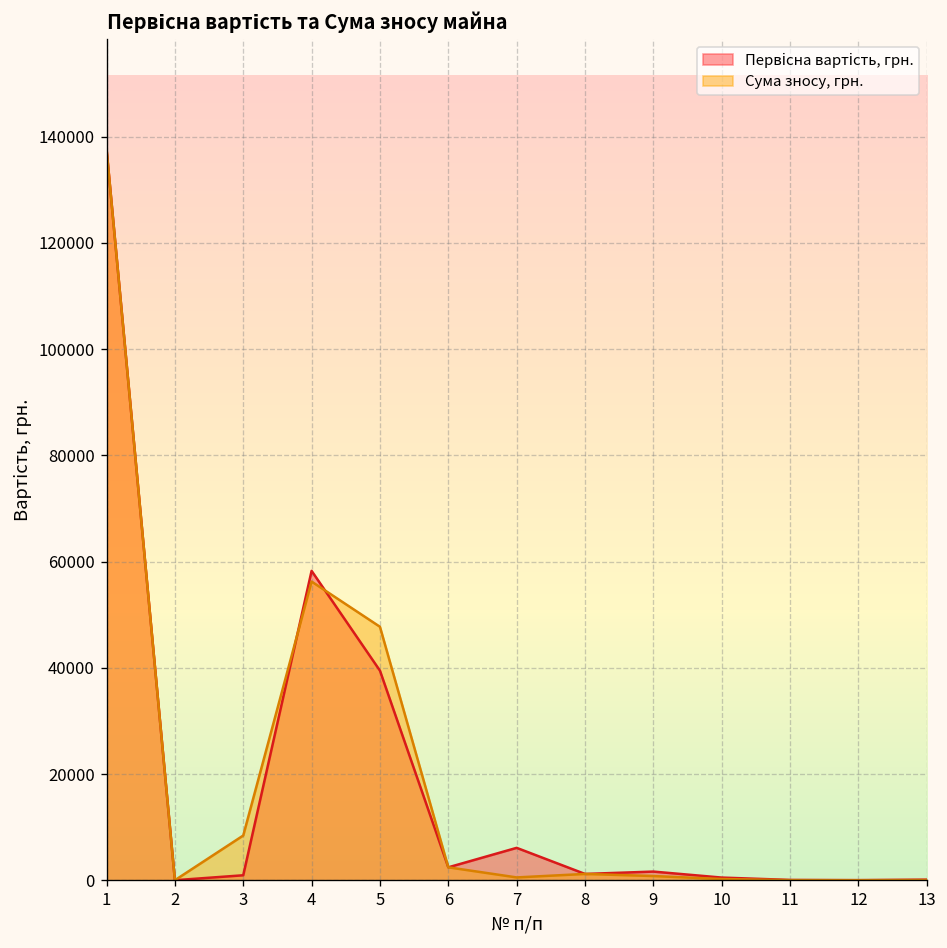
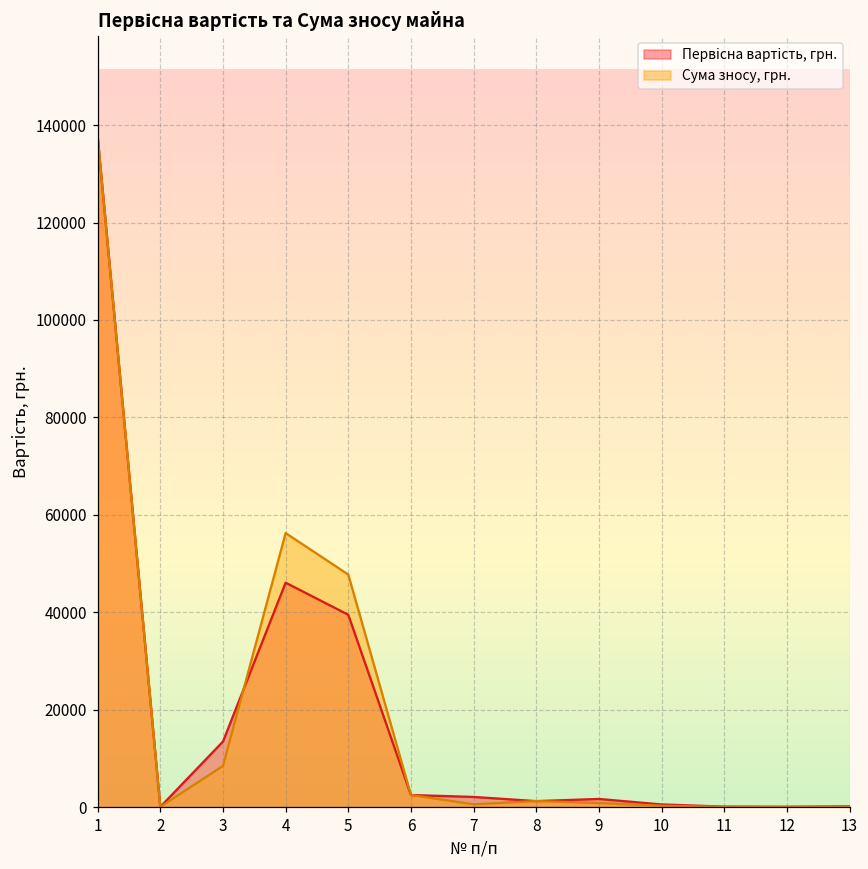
Первісна вартість, грн., 3: 1000 -> 13000
Первісна вартість, грн., 4: 58000 -> 46000
Первісна вартість, грн., 7: 6000 -> 2000
